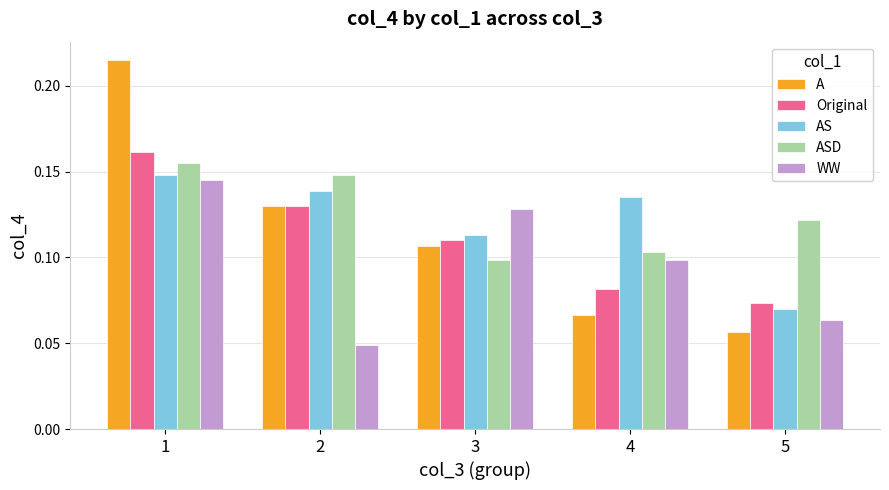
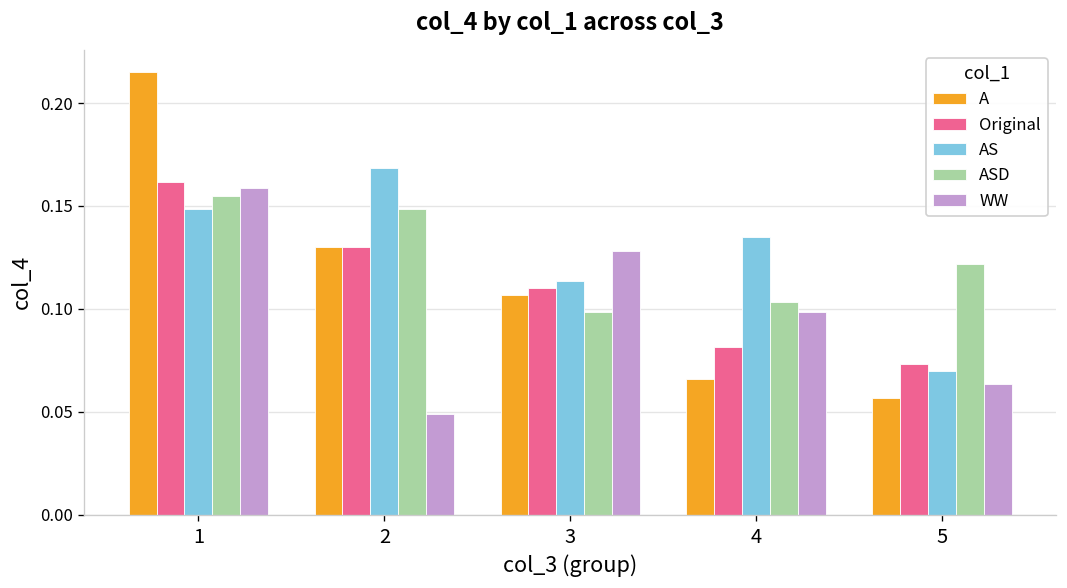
WW, 1: 0.145 -> 0.159
AS, 2: 0.139 -> 0.168
